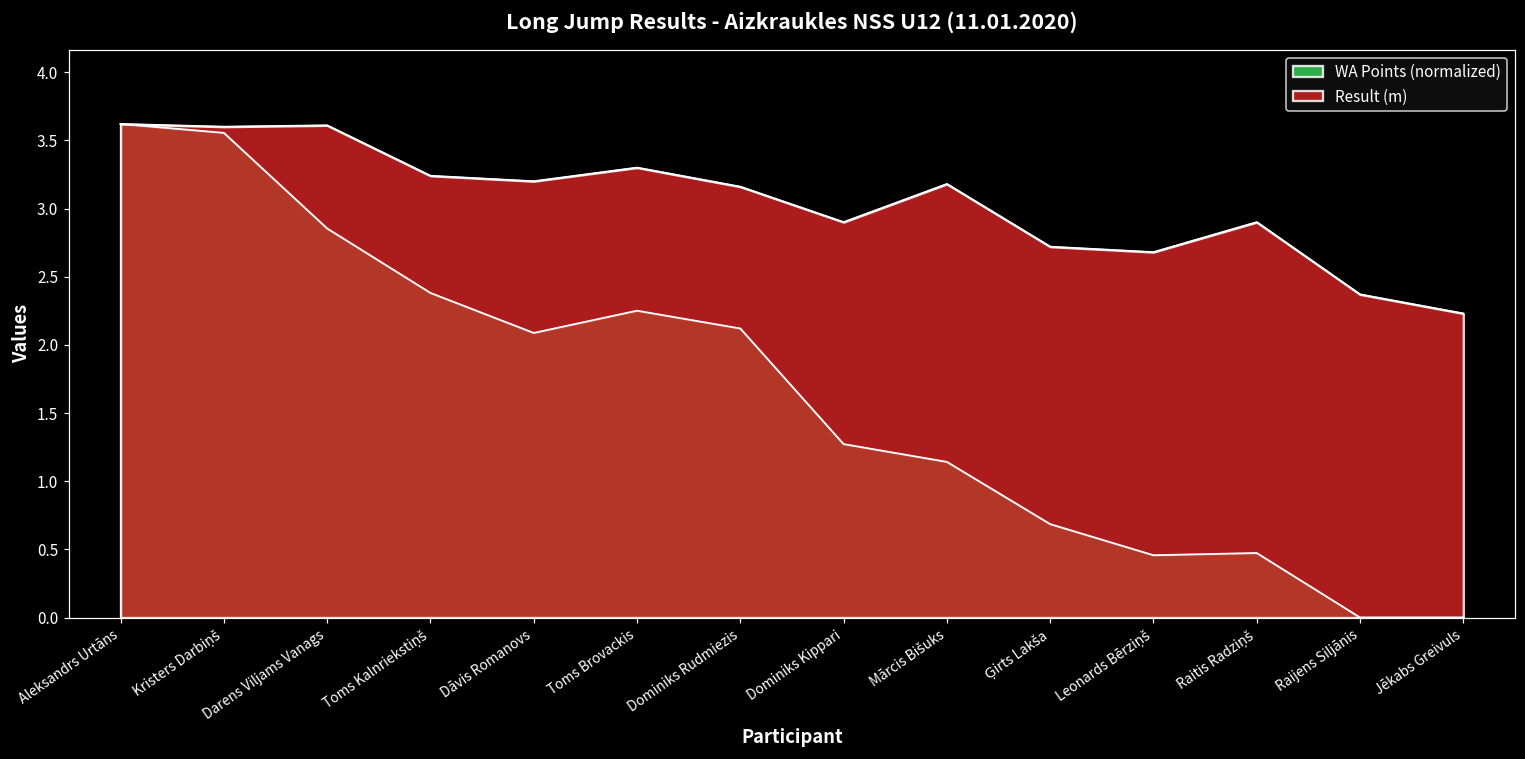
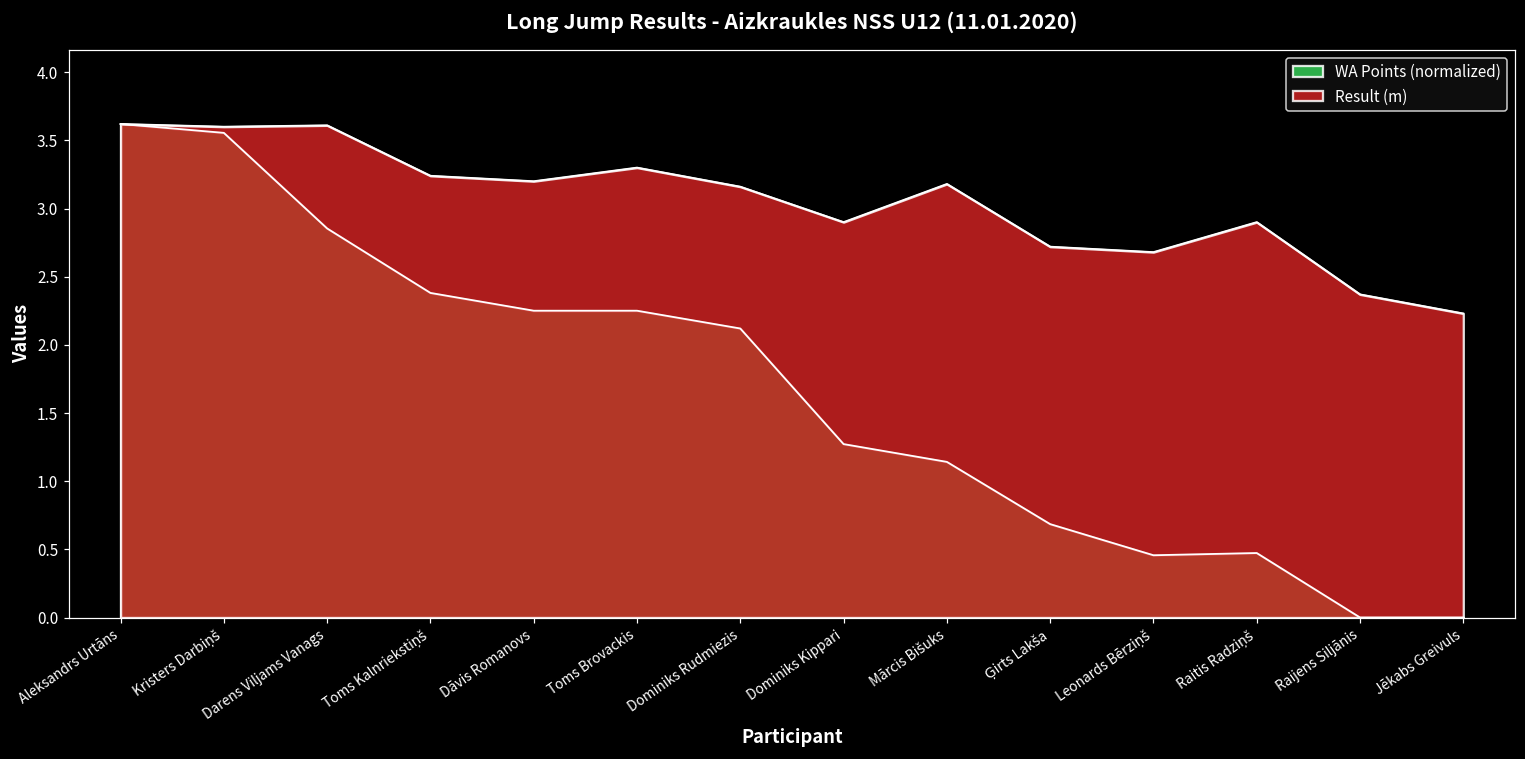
WA Points (normalized), Dāvis Romanovs: 2.09 -> 2.25
